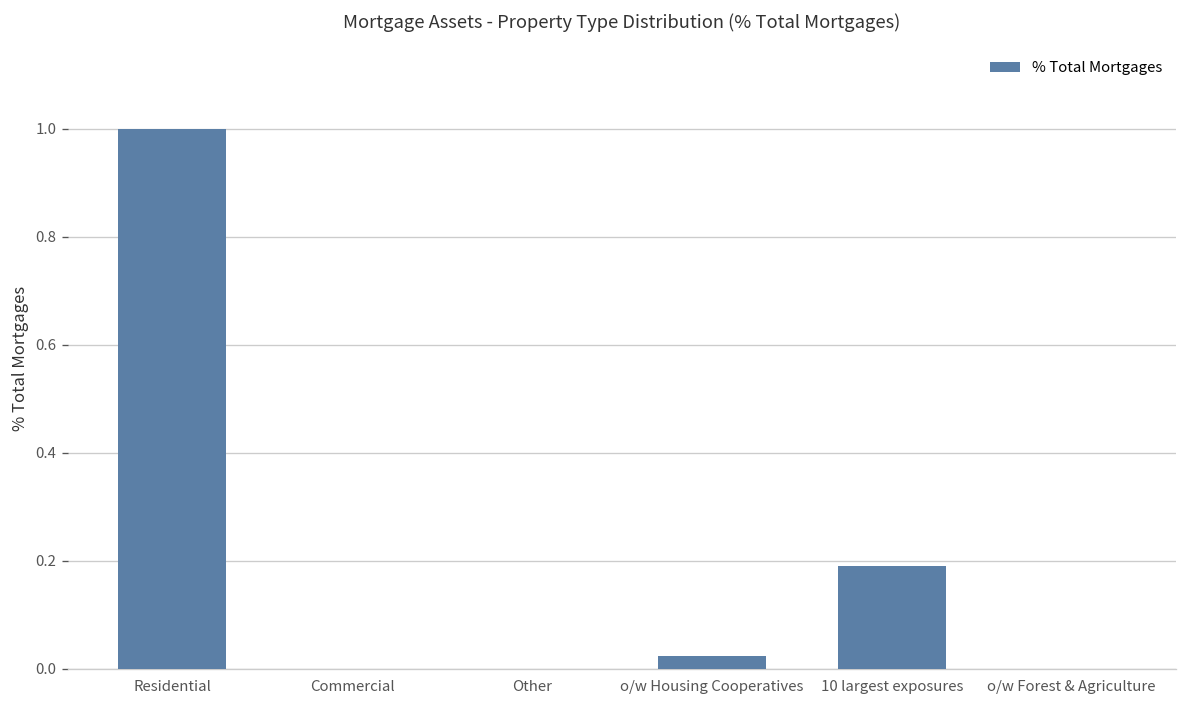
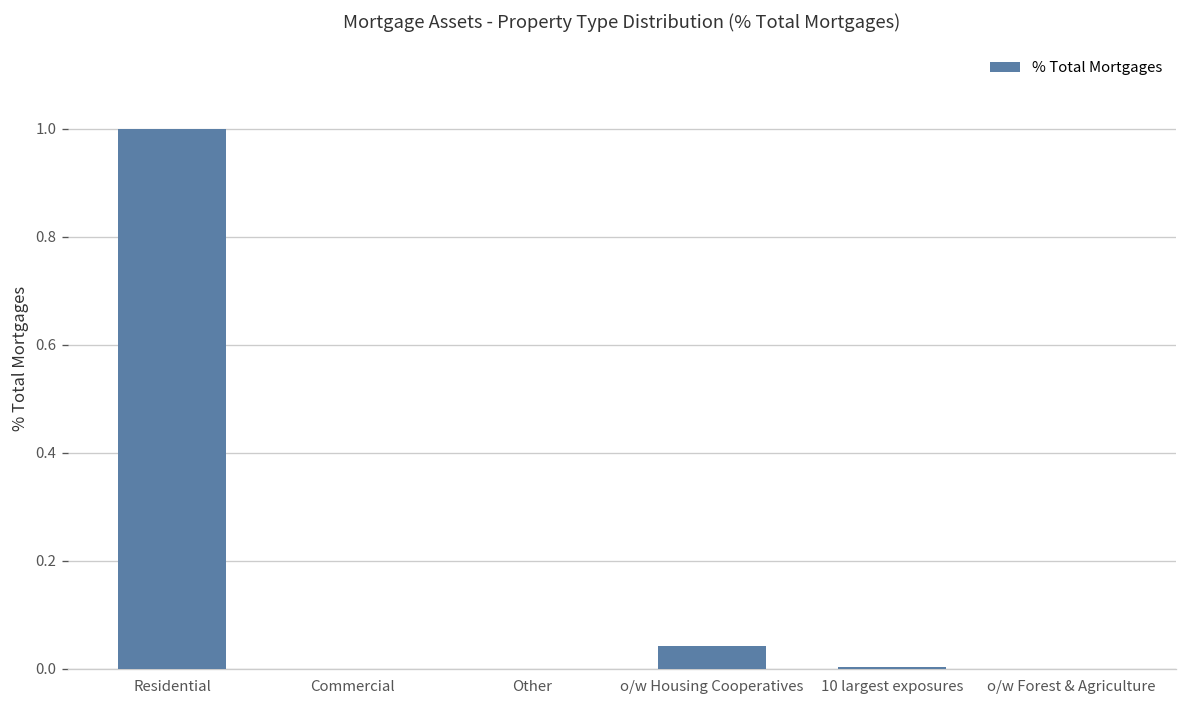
o/w Housing Cooperatives: 0.02 -> 0.04
10 largest exposures: 0.19 -> 0.00
